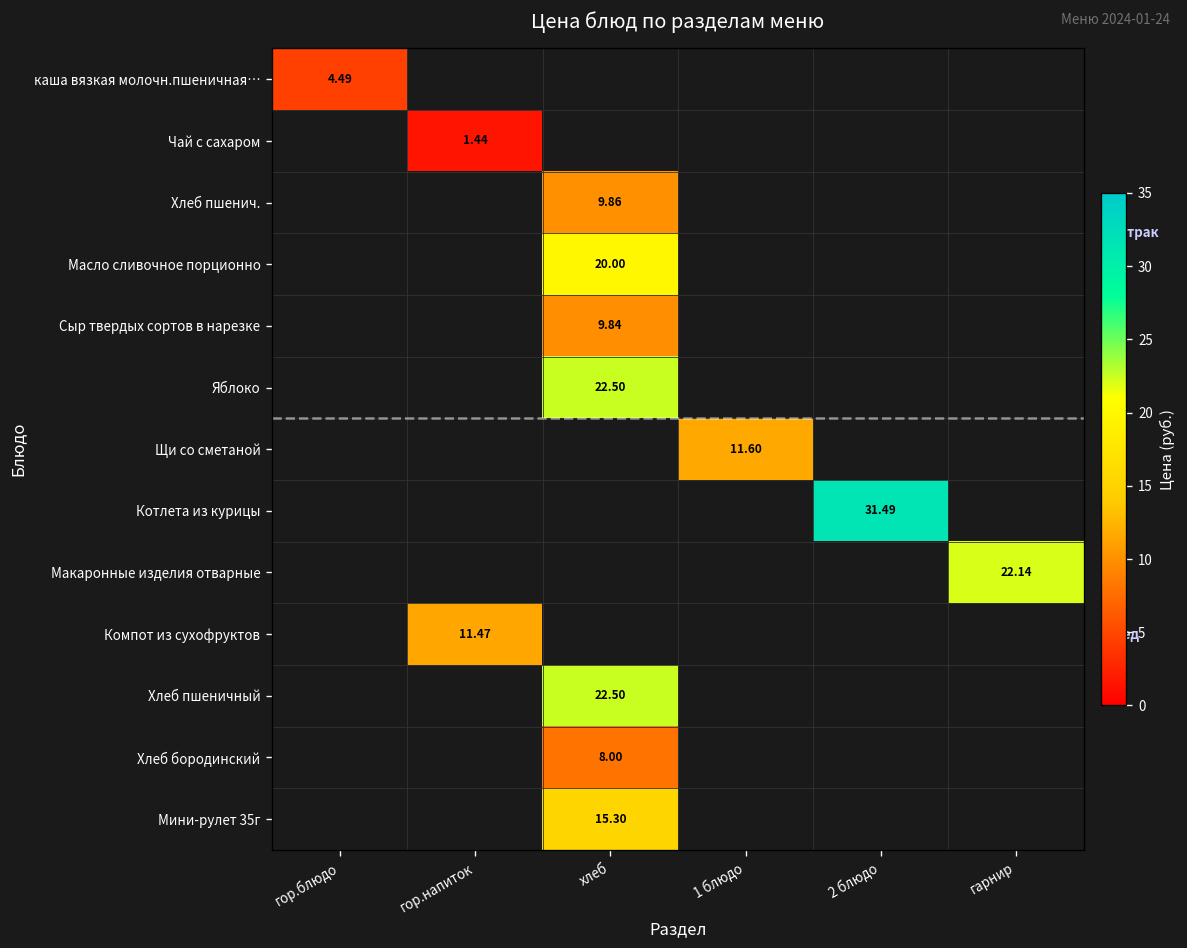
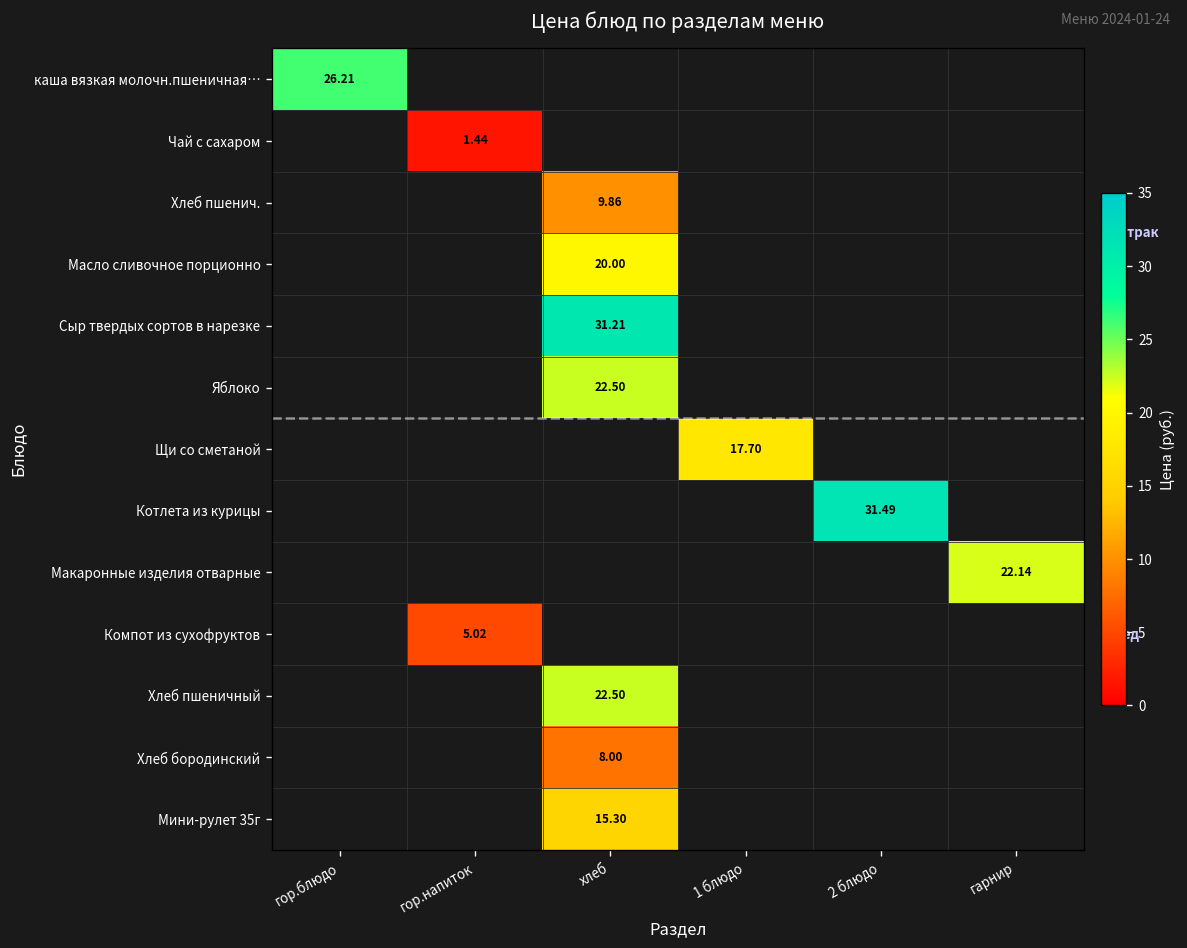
каша вязкая молочн.пшеничная…, гор.блюдо: 4.49 -> 26.21
Сыр твердых сортов в нарезке, хлеб: 9.84 -> 31.21
Щи со сметаной, 1 блюдо: 11.60 -> 17.70
Компот из сухофруктов, гор.напиток: 11.47 -> 5.02
